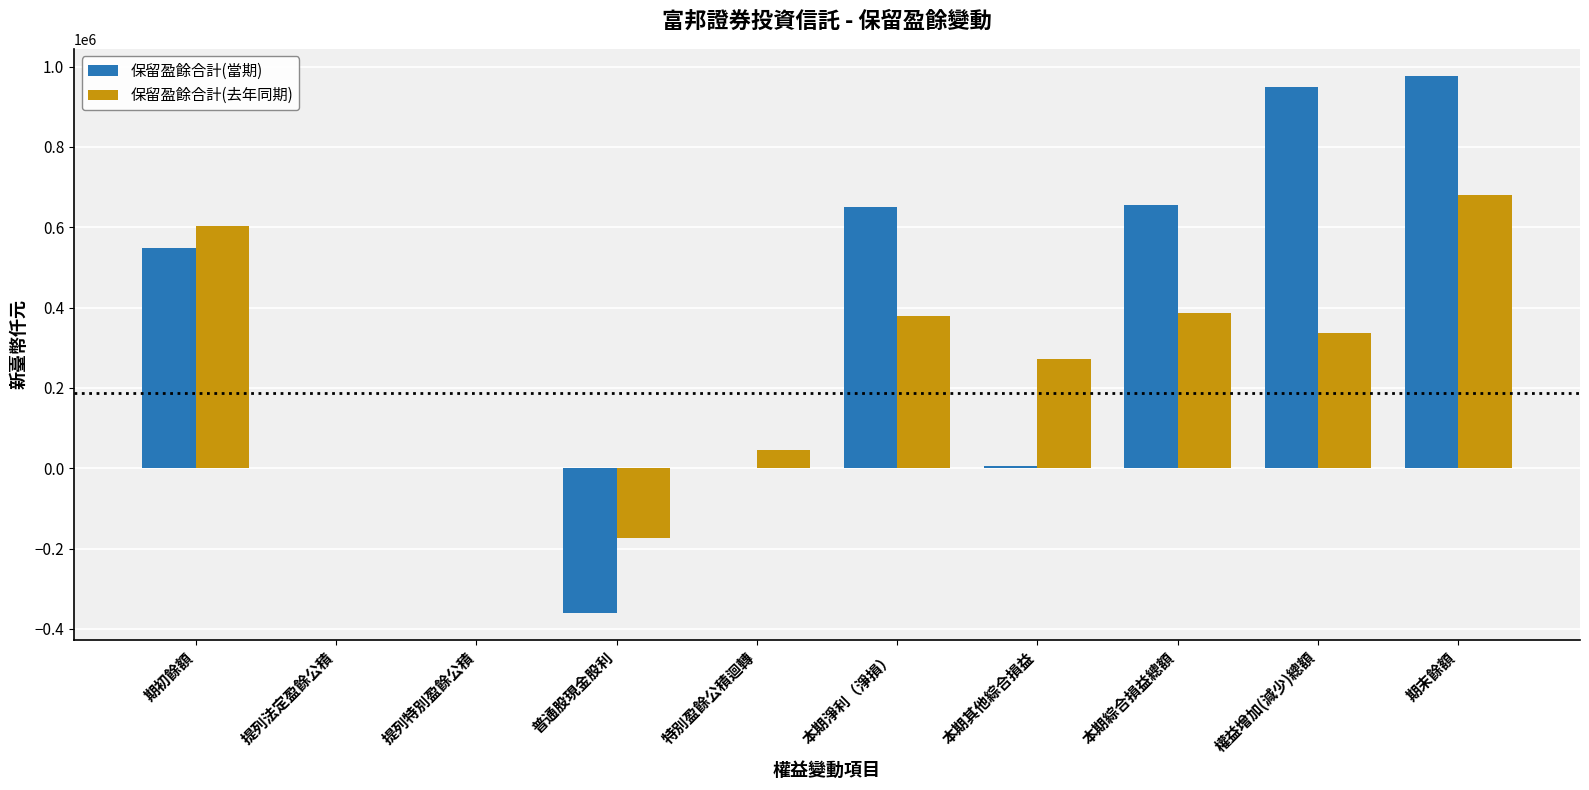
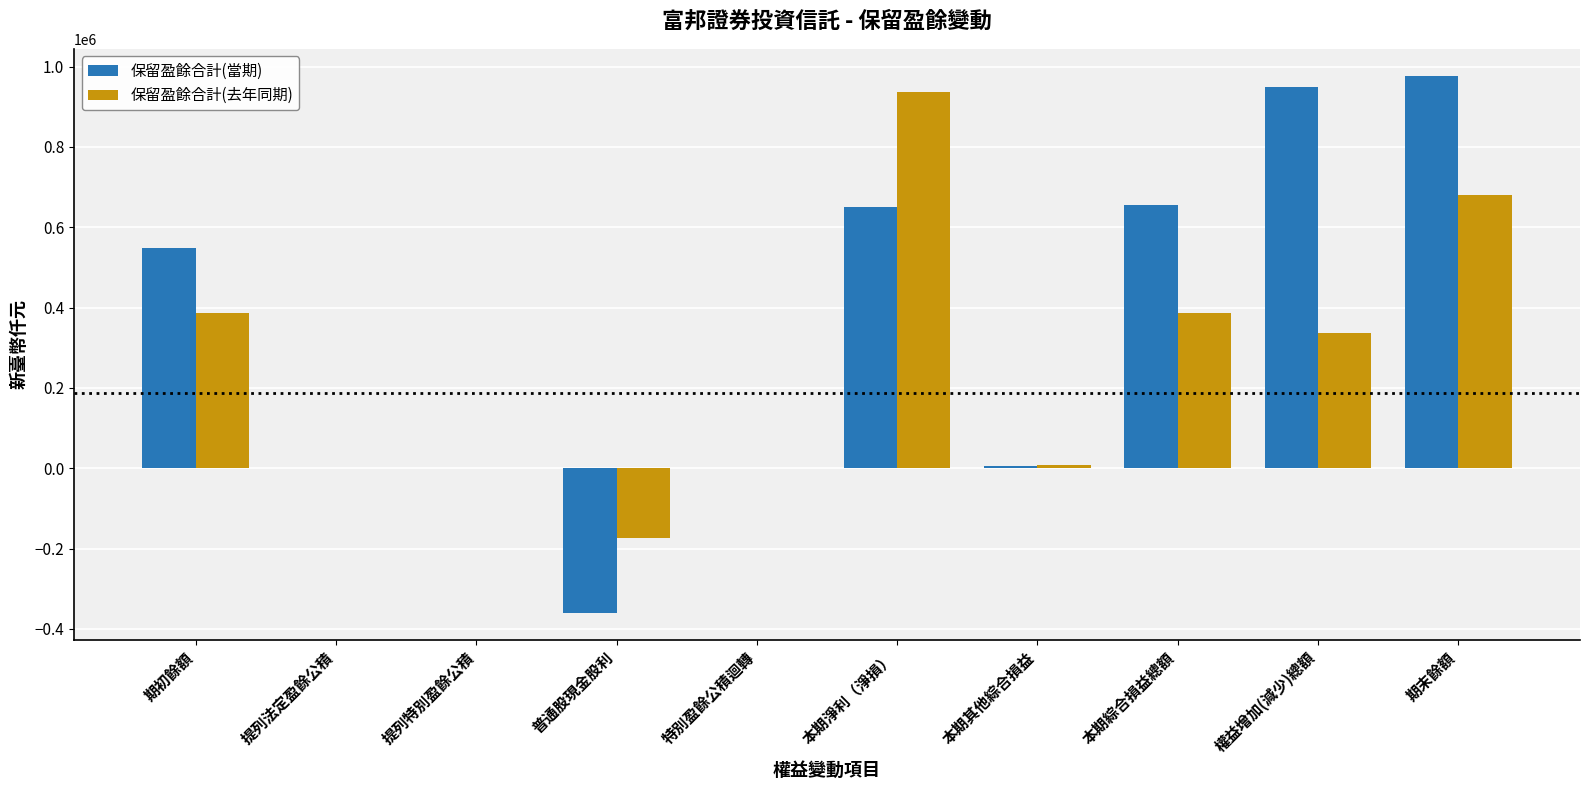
保留盈餘合計(去年同期), 期初餘額: 600000 -> 390000
保留盈餘合計(去年同期), 特別盈餘公積迴轉: 50000 -> 0
保留盈餘合計(去年同期), 本期淨利（淨損）: 380000 -> 940000
保留盈餘合計(去年同期), 本期其他綜合損益: 270000 -> 10000
